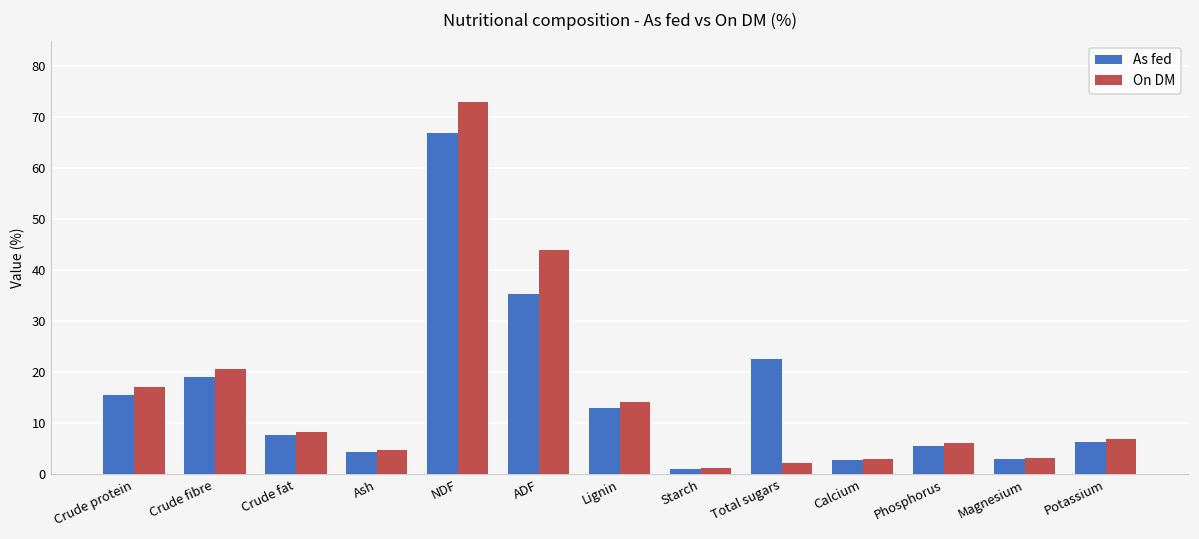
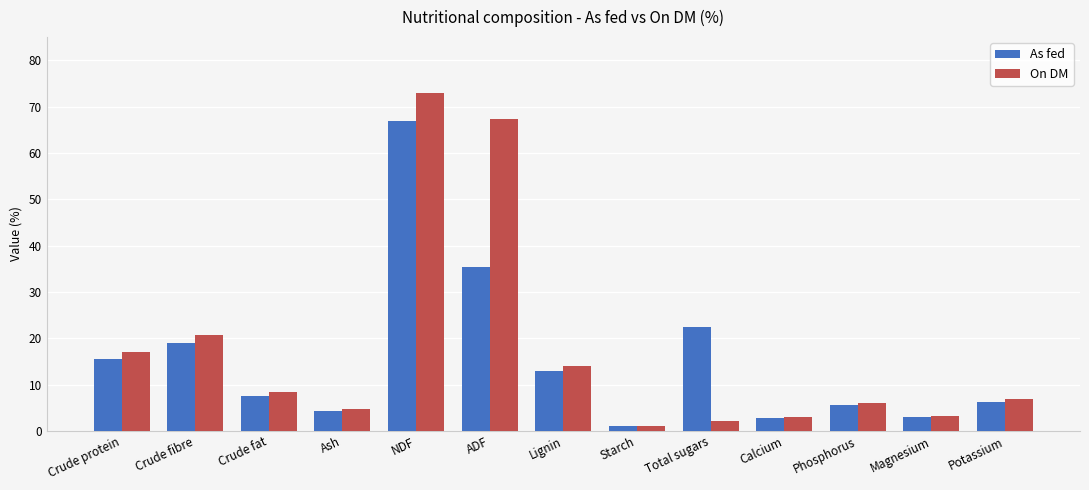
On DM, ADF: 44 -> 67
